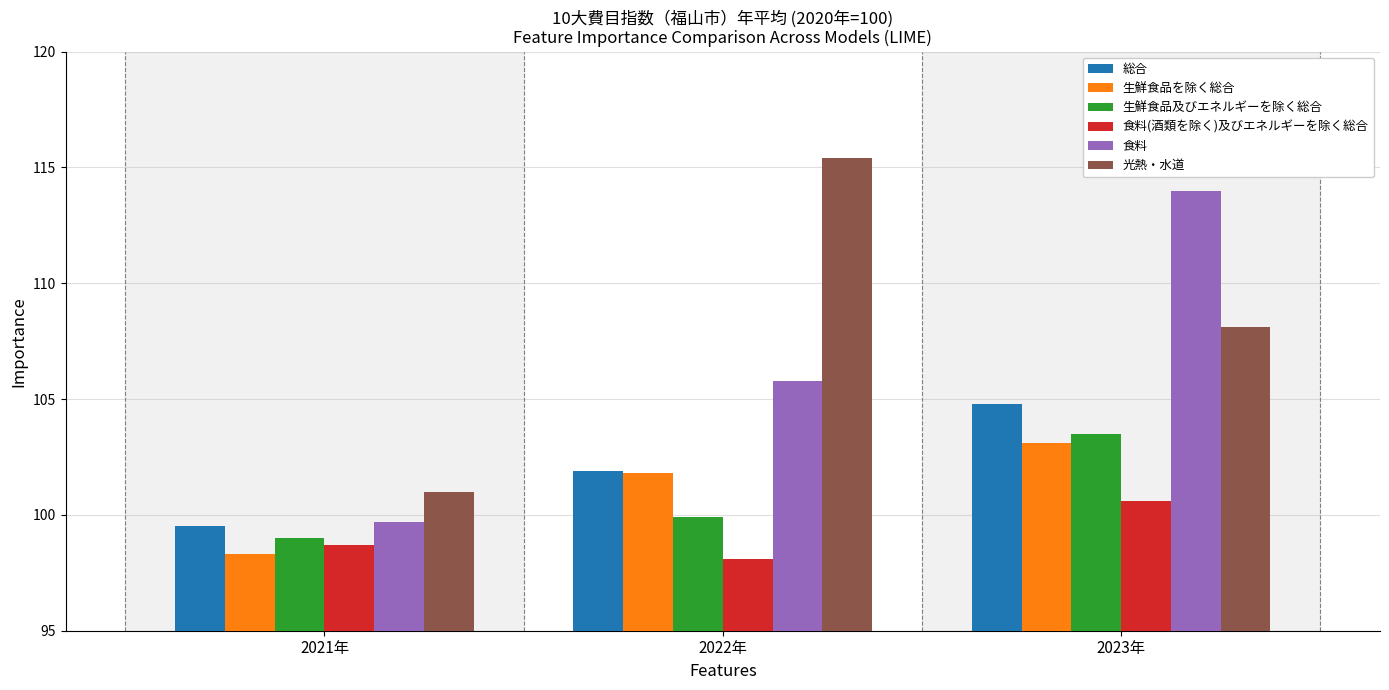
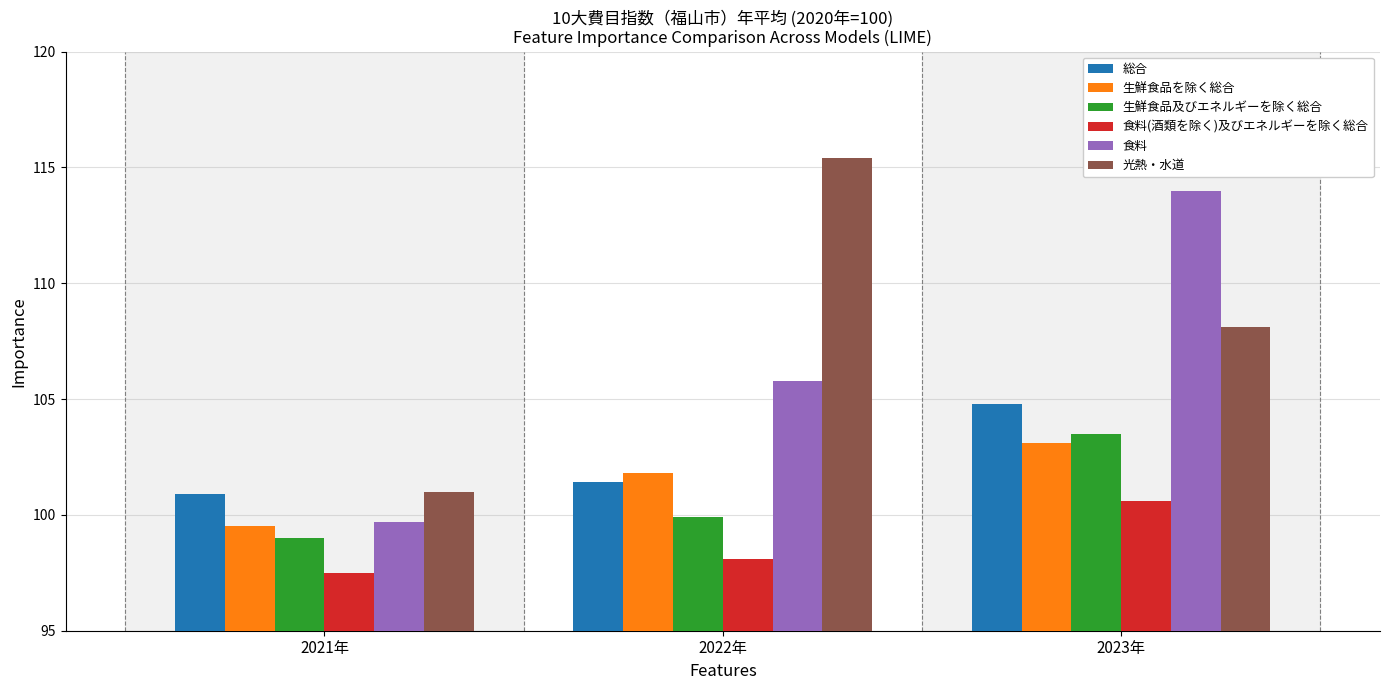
総合, 2021年: 99.5 -> 100.9
生鮮食品を除く総合, 2021年: 98.3 -> 99.5
食料(酒類を除く)及びエネルギーを除く総合, 2021年: 98.7 -> 97.5
総合, 2022年: 101.9 -> 101.4
